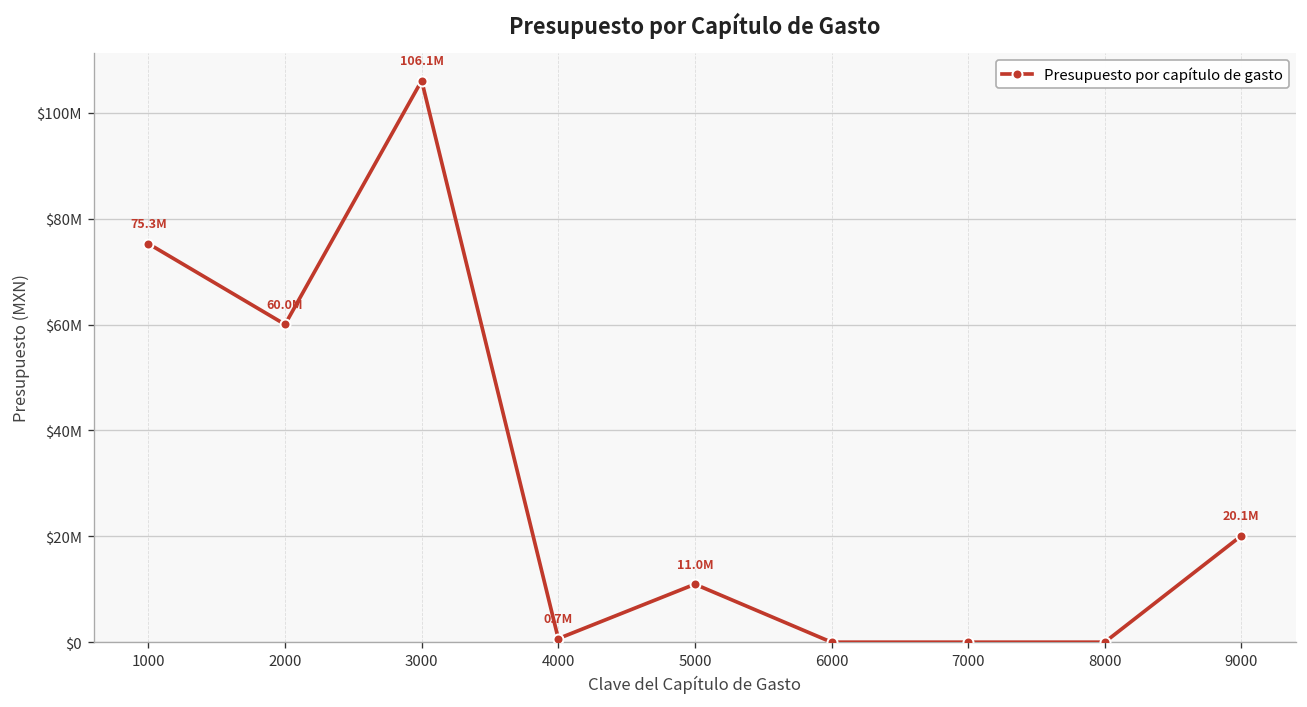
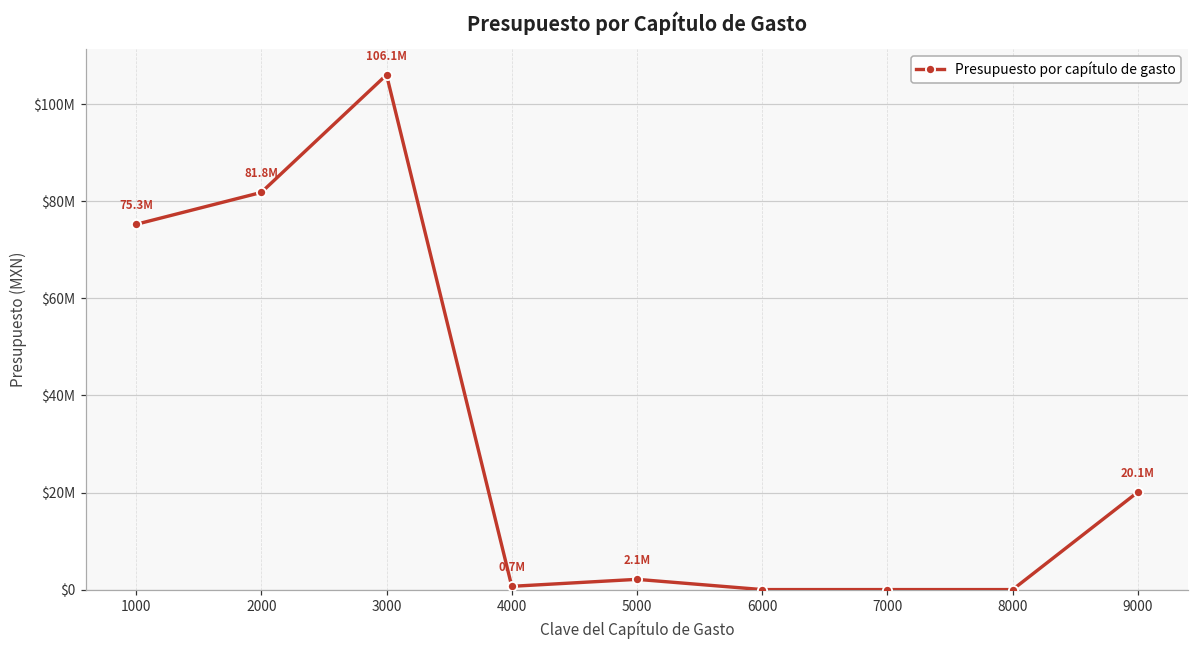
2000: 60.0M -> 81.8M
5000: 11.0M -> 2.1M
